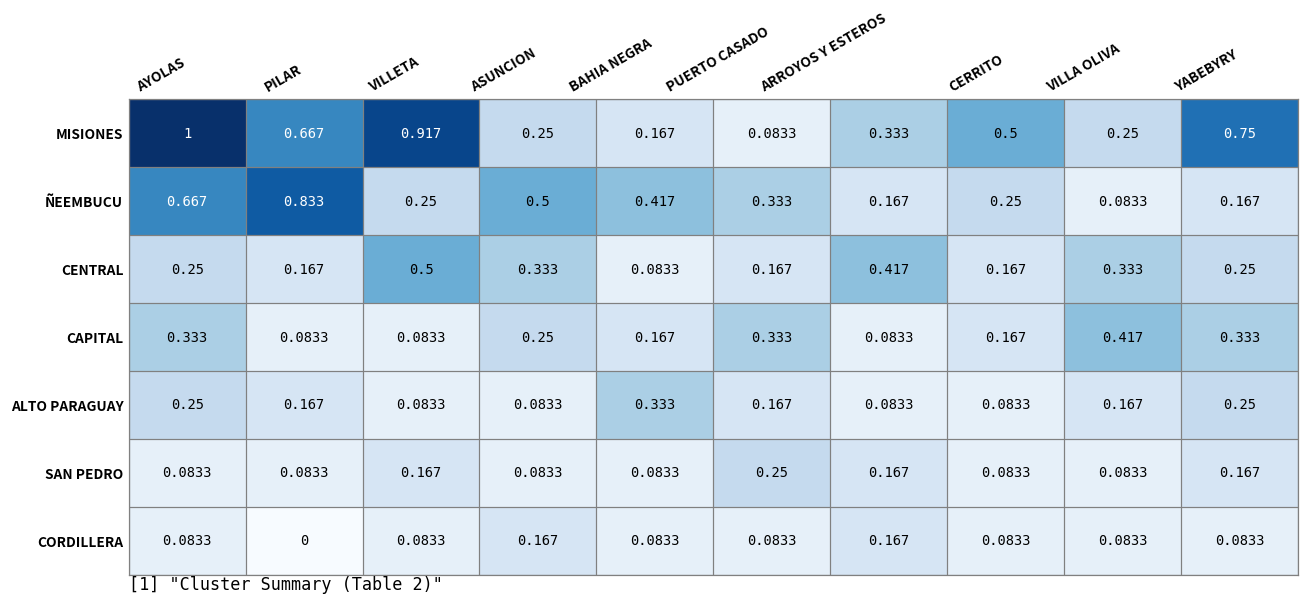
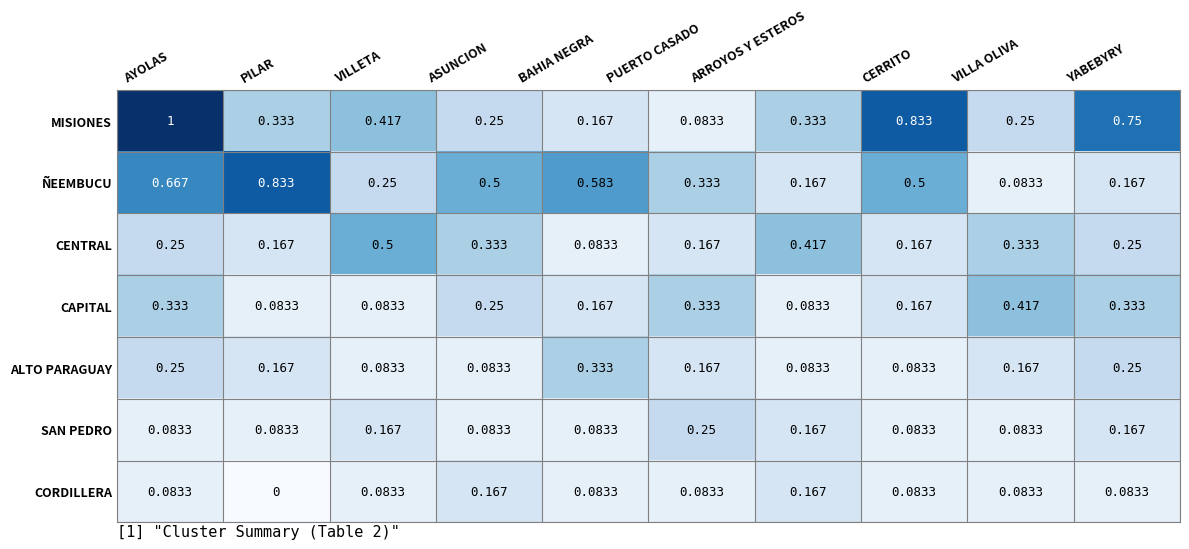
MISIONES, PILAR: 0.667 -> 0.333
MISIONES, VILLETA: 0.917 -> 0.417
MISIONES, CERRITO: 0.5 -> 0.833
ÑEEMBUCU, BAHIA NEGRA: 0.417 -> 0.583
ÑEEMBUCU, CERRITO: 0.25 -> 0.5
